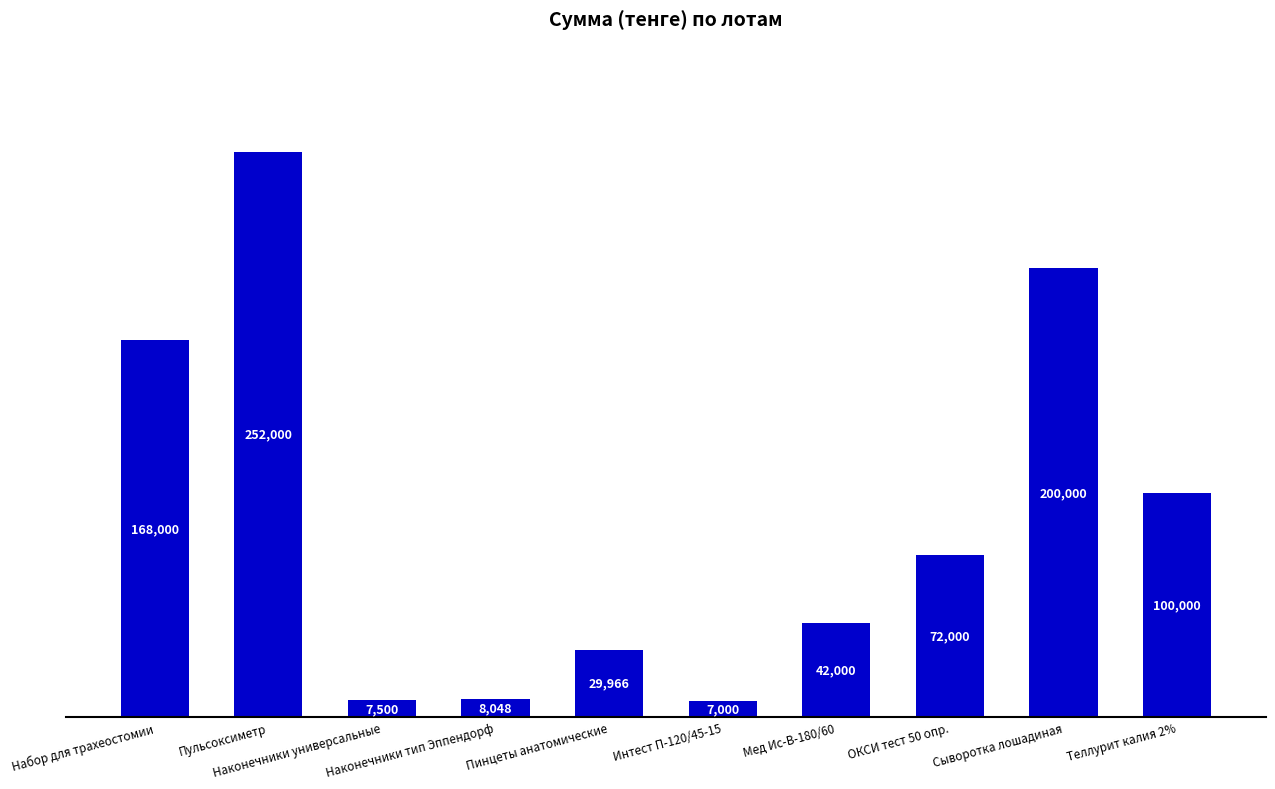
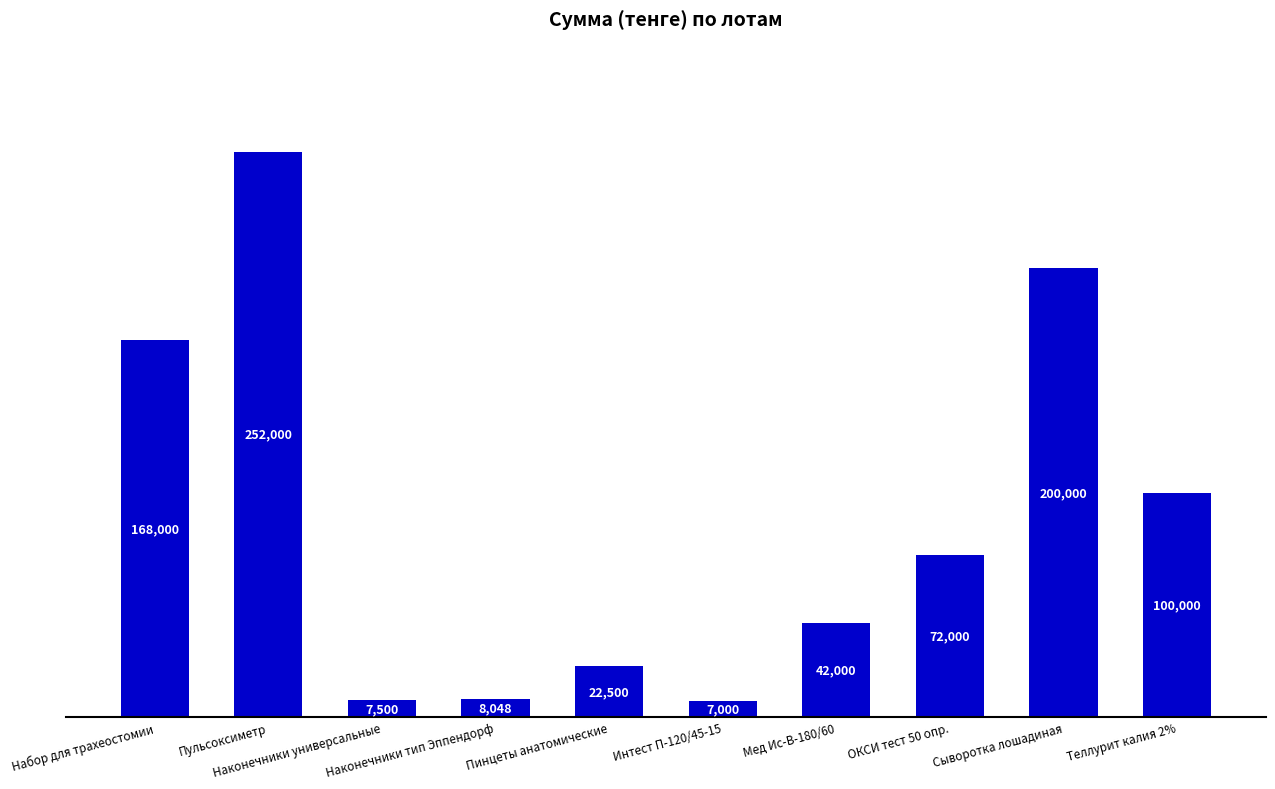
Пинцеты анатомические: 29,966 -> 22,500
